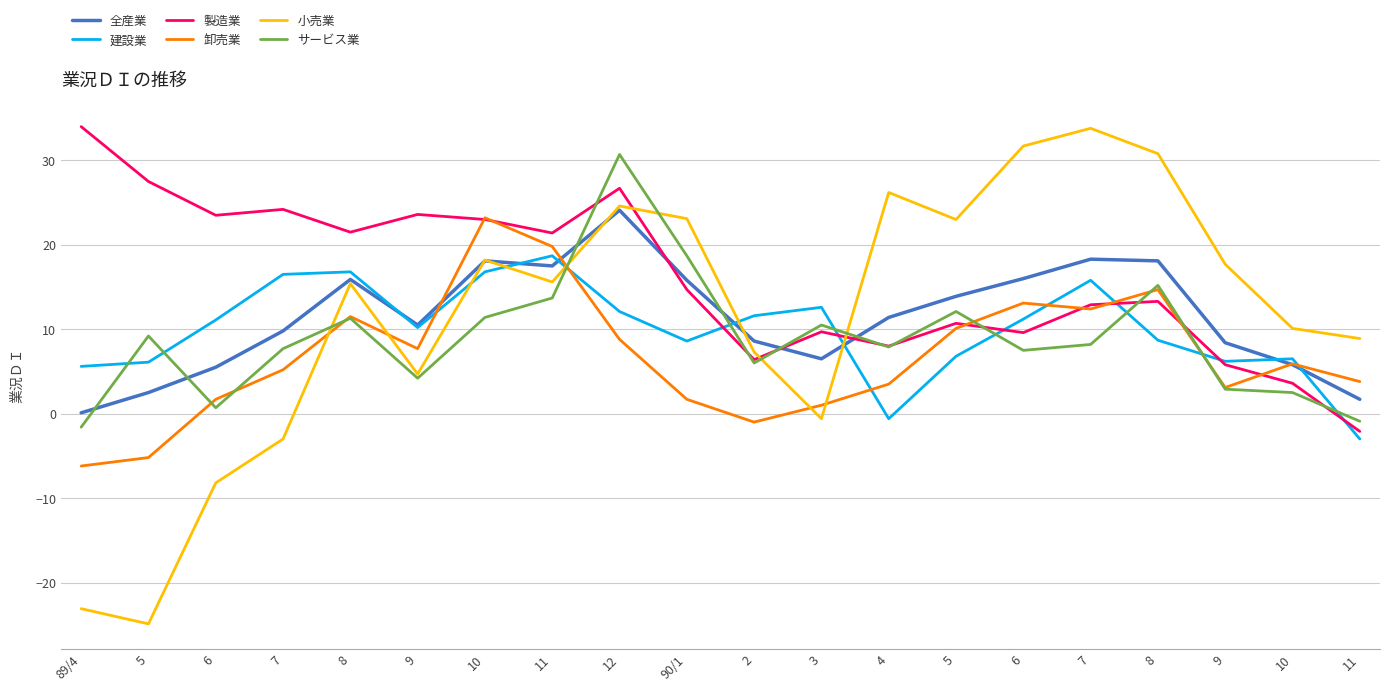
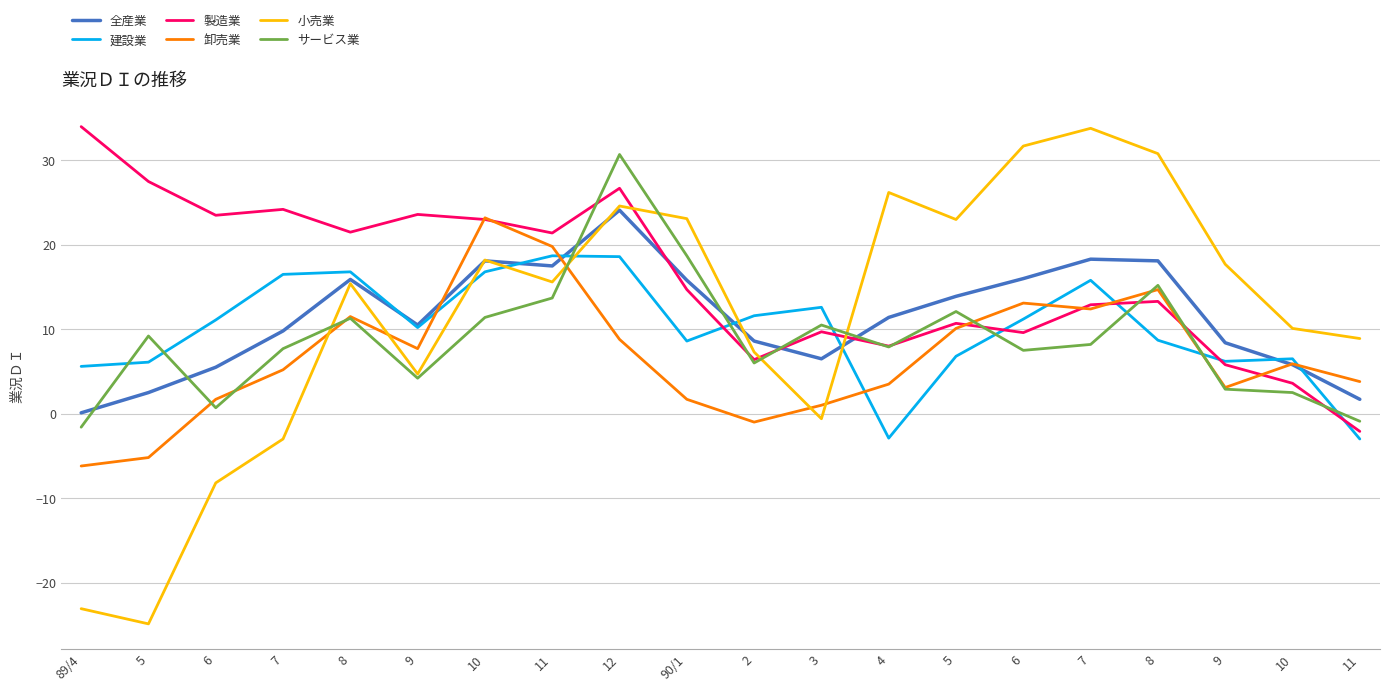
建設業, 12: 12 -> 19
建設業, 4: -1 -> -3
